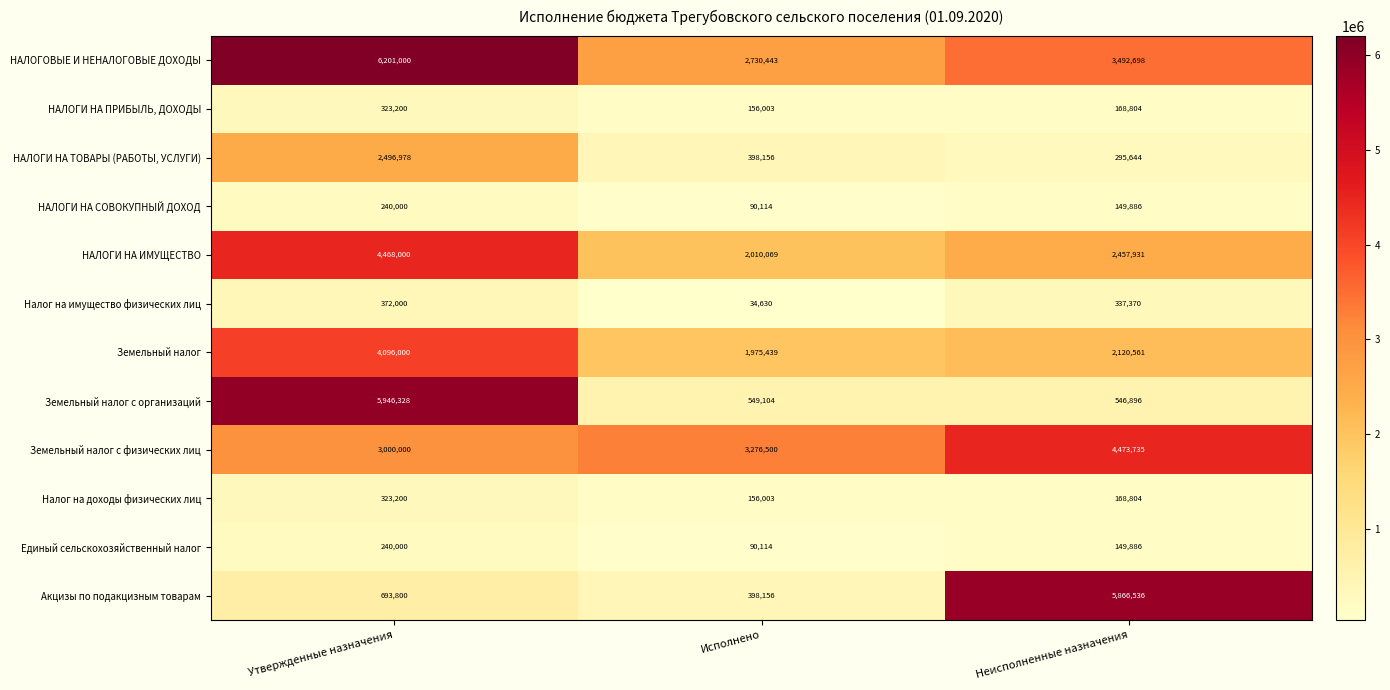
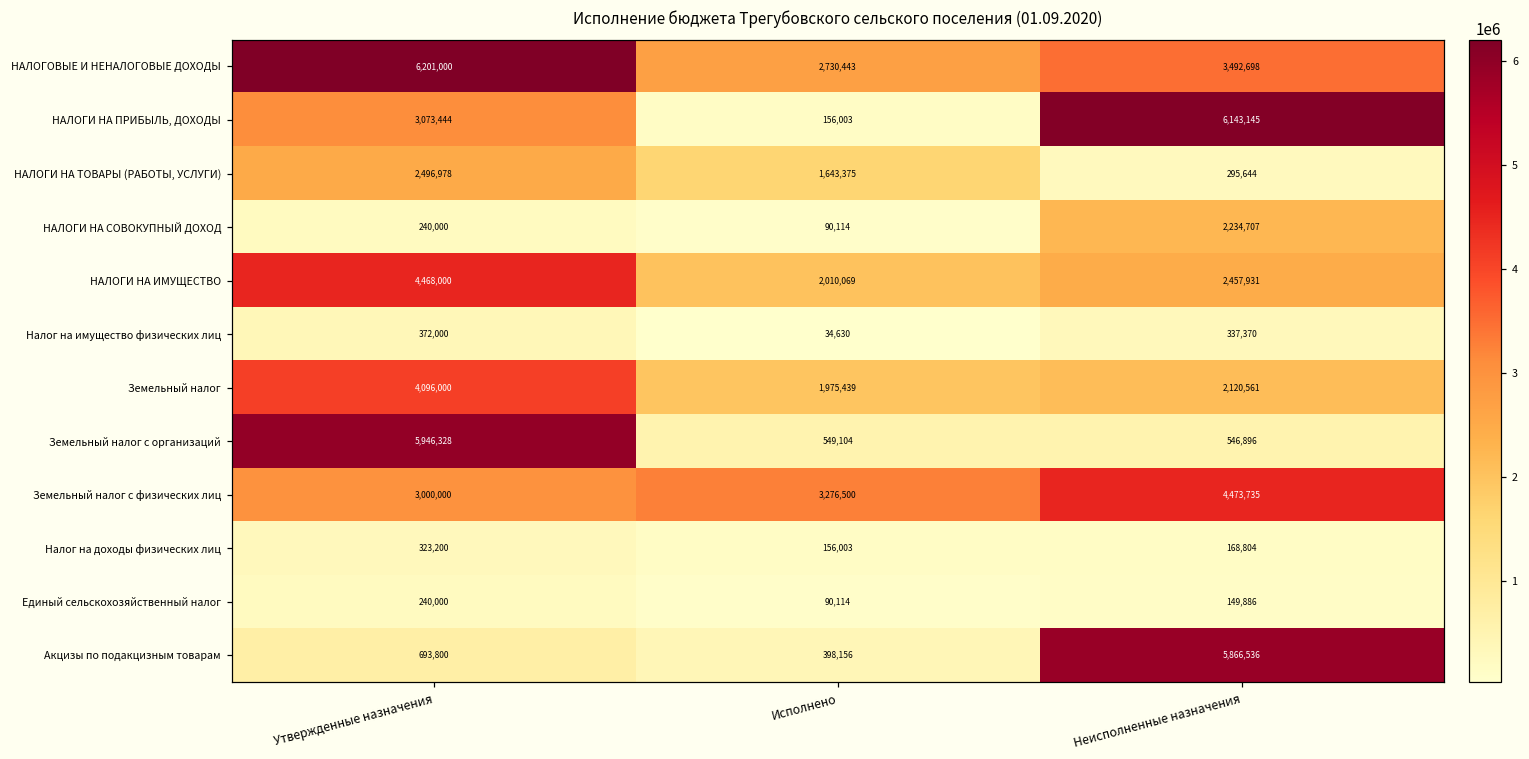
НАЛОГИ НА ПРИБЫЛЬ, ДОХОДЫ, Утвержденные назначения: 323,200 -> 3,073,444
НАЛОГИ НА ПРИБЫЛЬ, ДОХОДЫ, Неисполненные назначения: 168,804 -> 6,143,145
НАЛОГИ НА ТОВАРЫ (РАБОТЫ, УСЛУГИ), Исполнено: 398,156 -> 1,643,375
НАЛОГИ НА СОВОКУПНЫЙ ДОХОД, Неисполненные назначения: 149,886 -> 2,234,707
